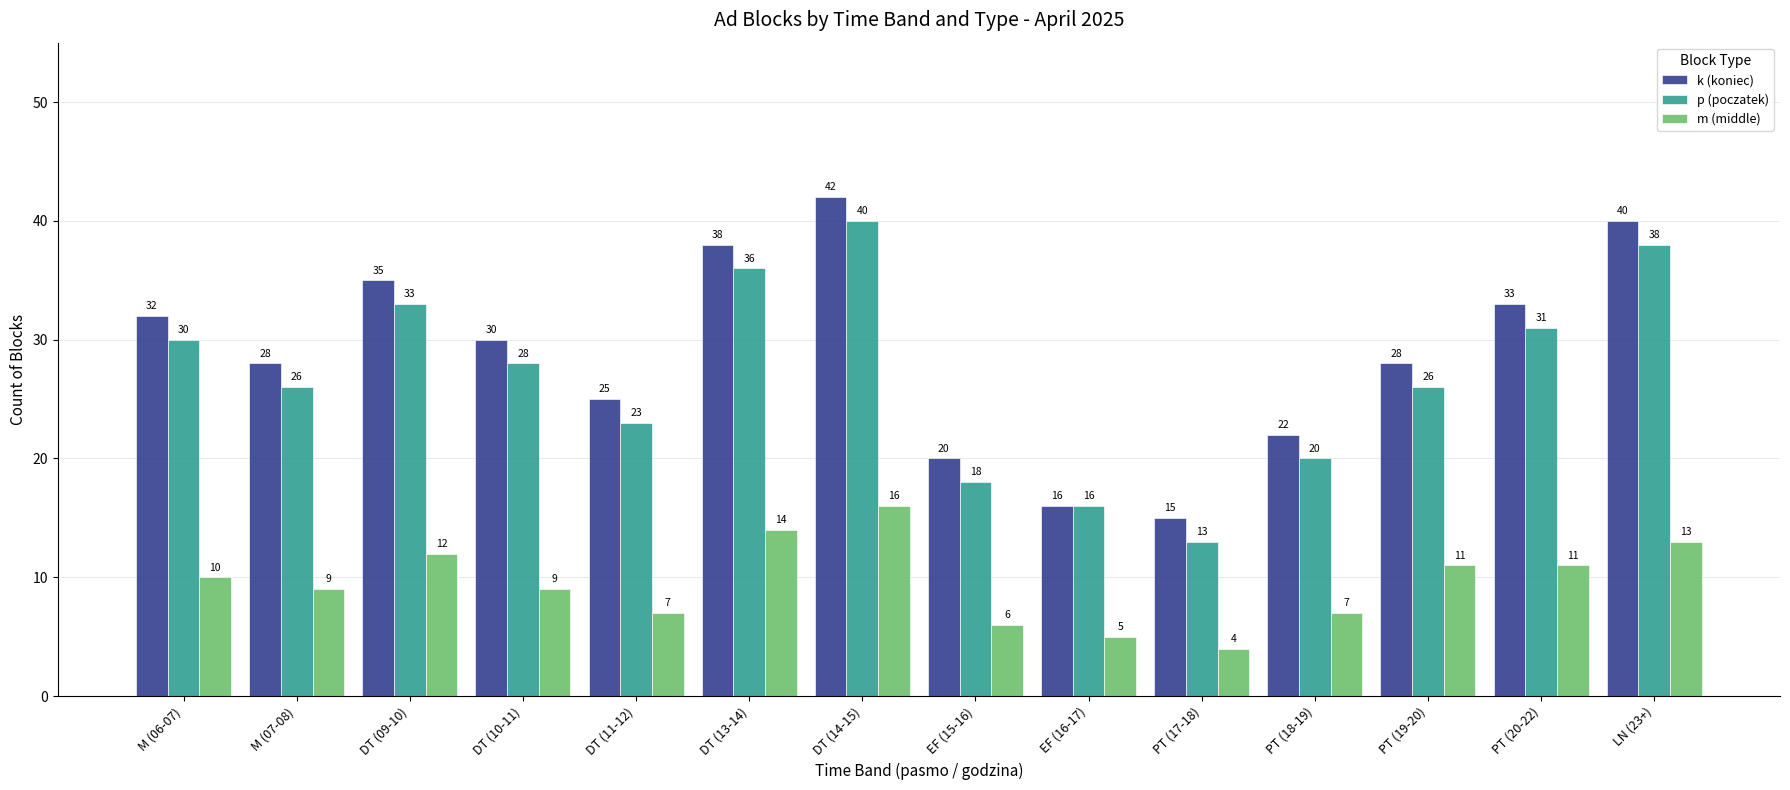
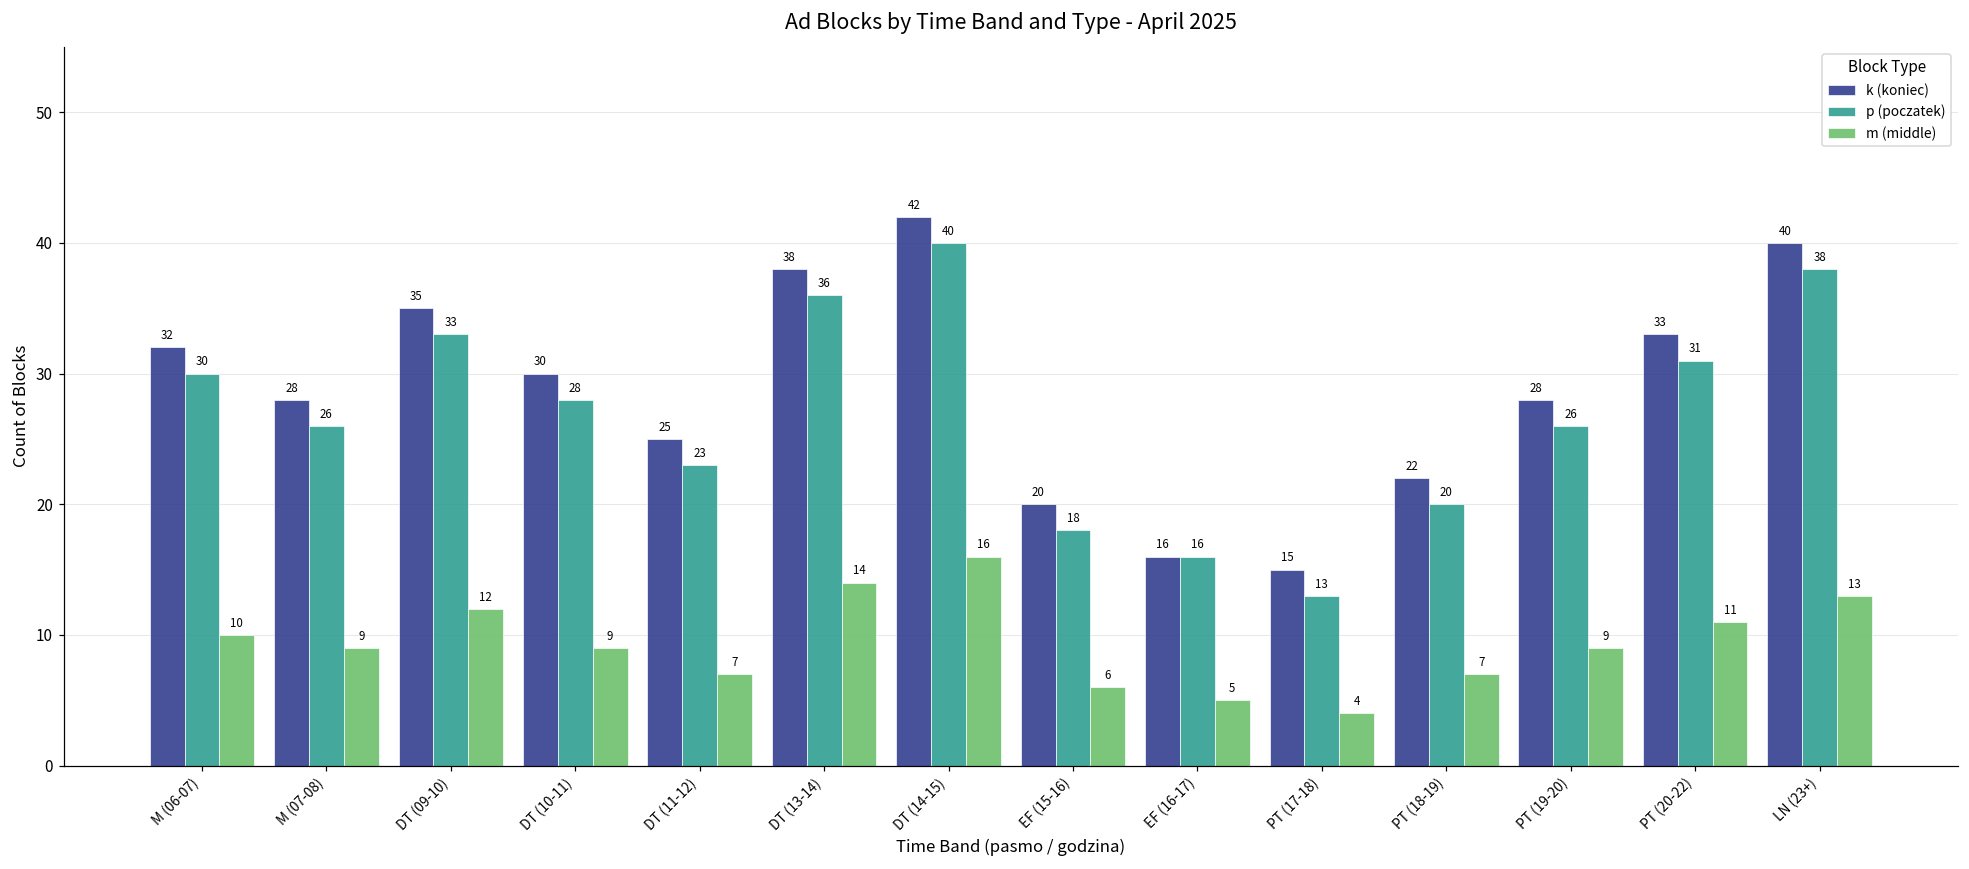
m (middle), PT (19-20): 11 -> 9
